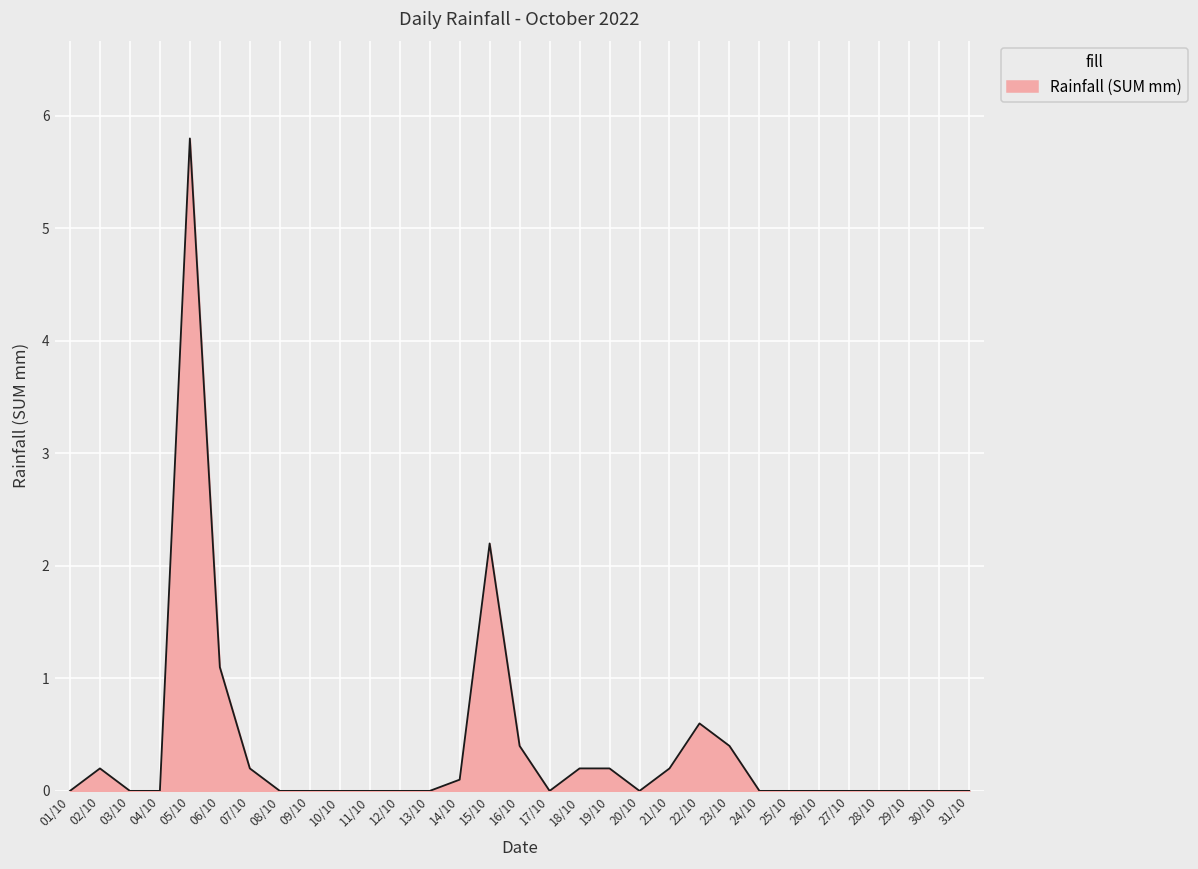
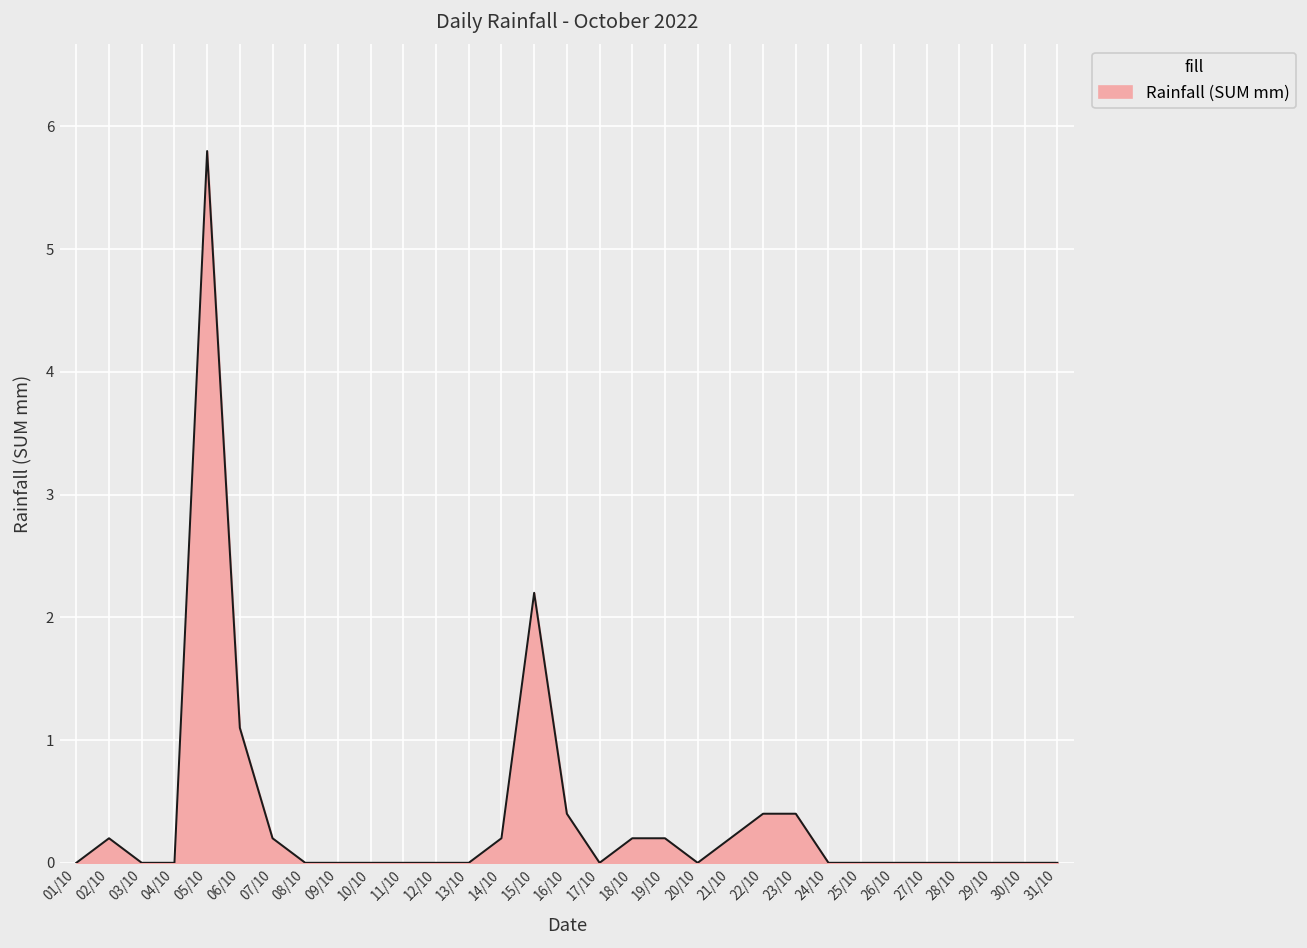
14/10: 0.1 -> 0.2
22/10: 0.6 -> 0.4
